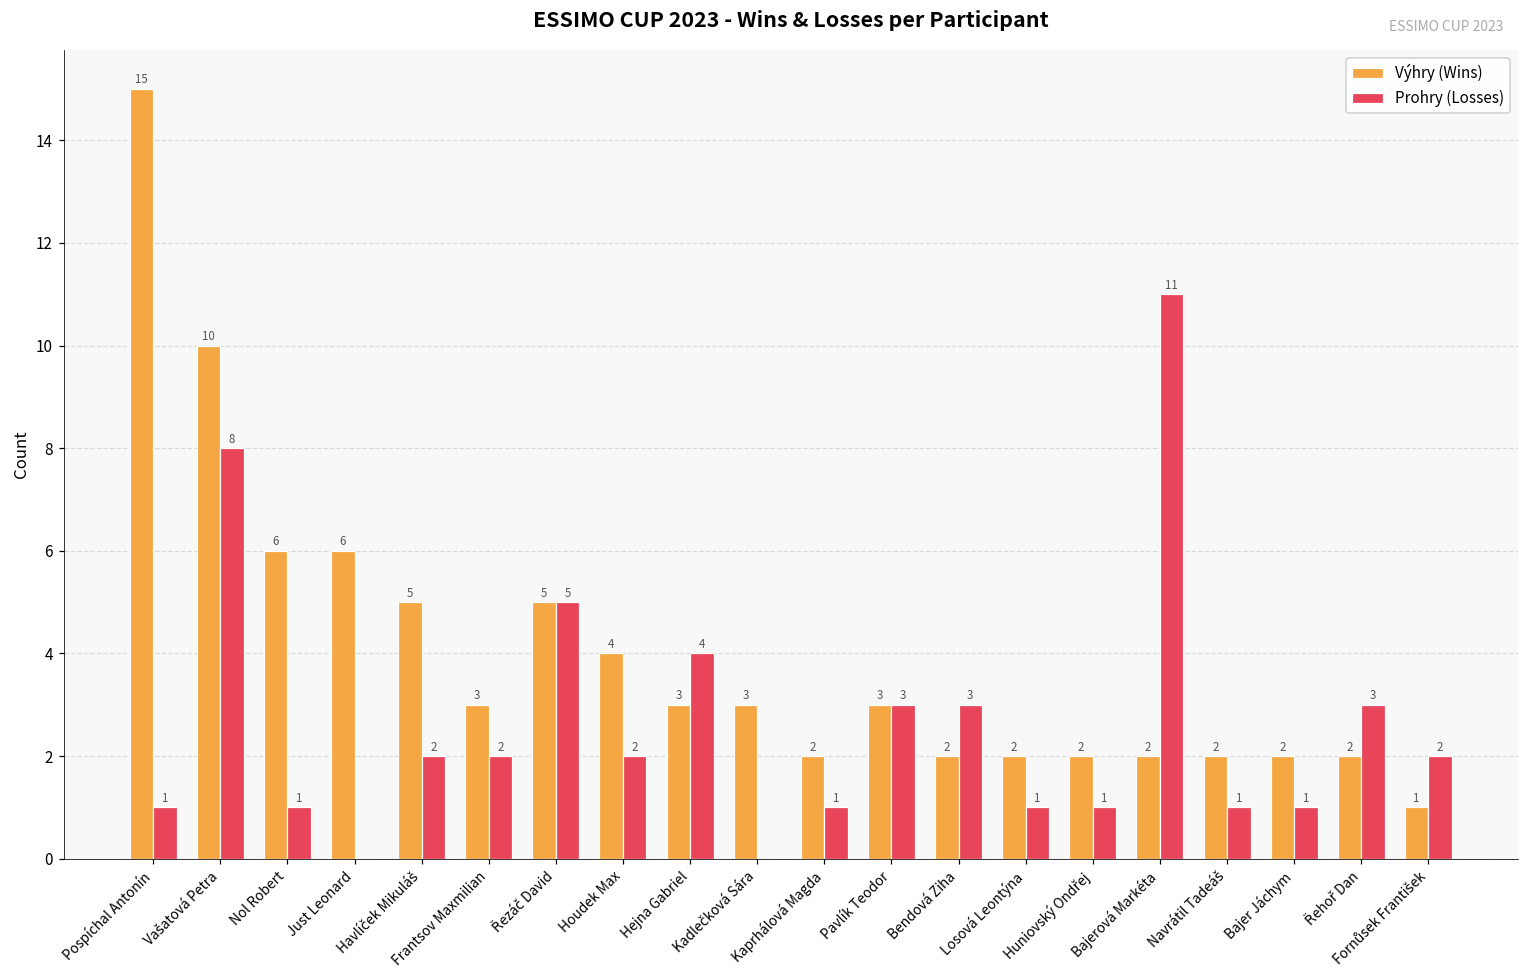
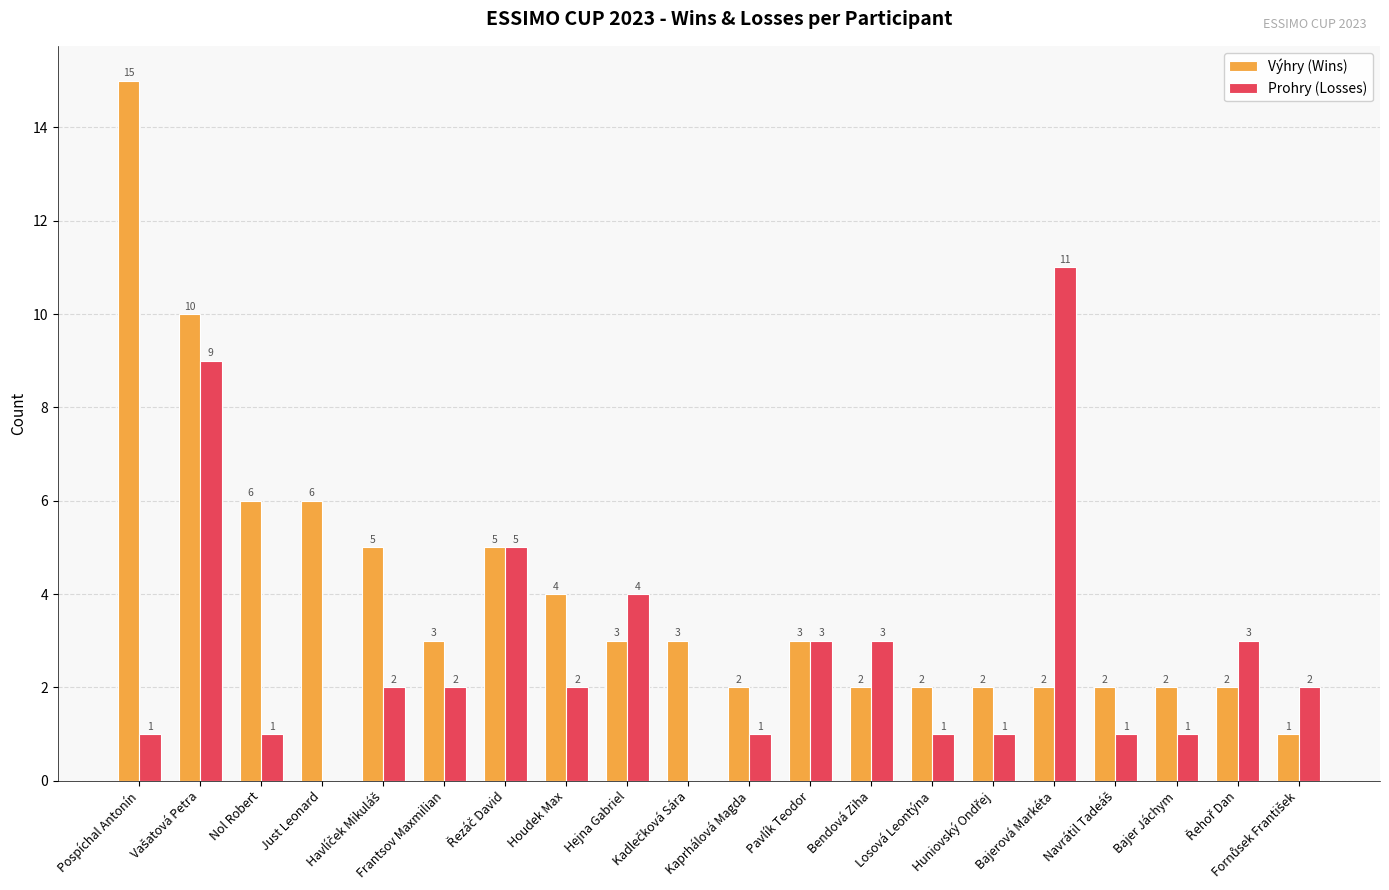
Prohry (Losses), Vašatová Petra: 8 -> 9
